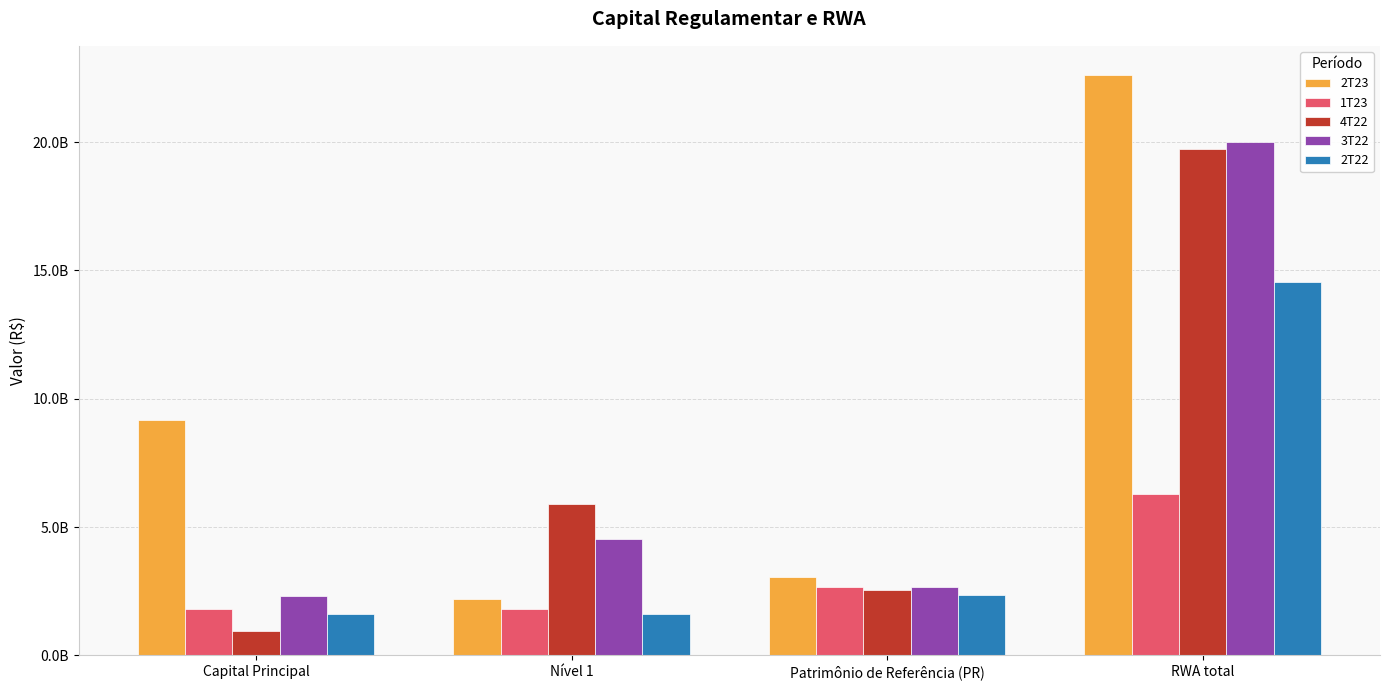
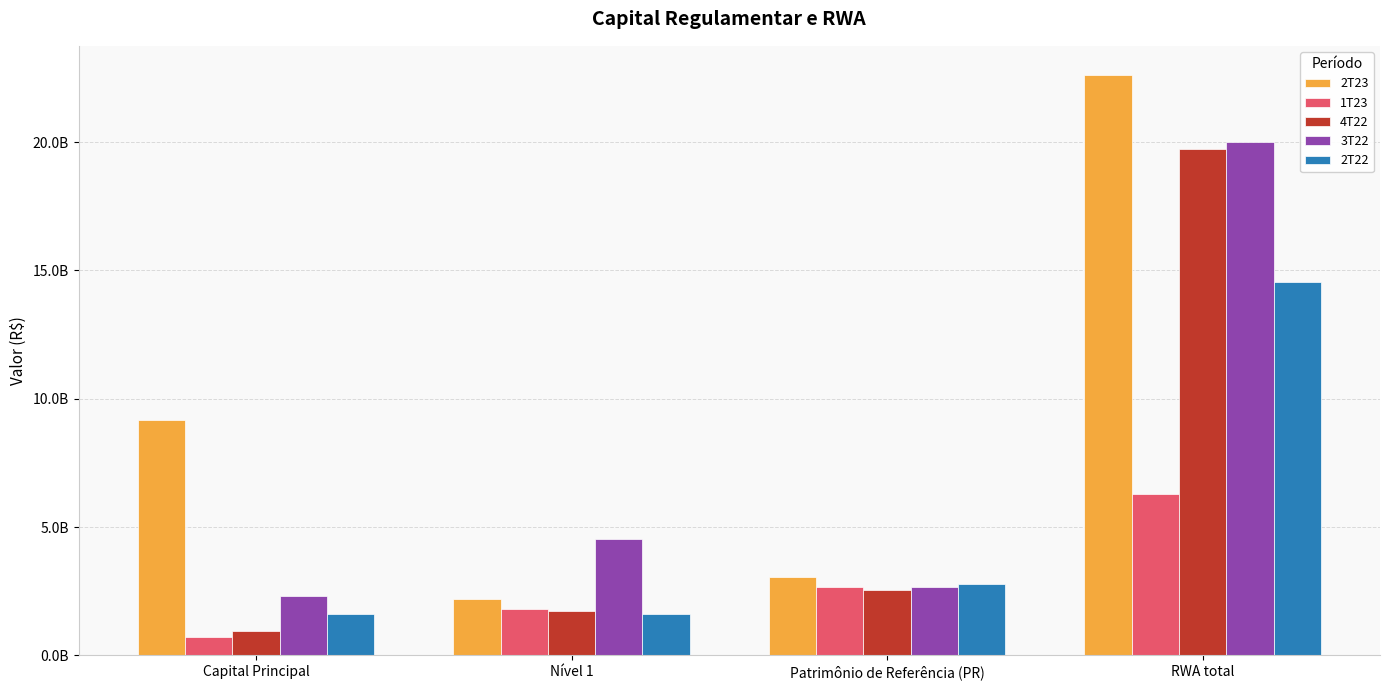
1T23, Capital Principal: 1800000000 -> 700000000
4T22, Nível 1: 5900000000 -> 1700000000
2T22, Patrimônio de Referência (PR): 2400000000 -> 2800000000
